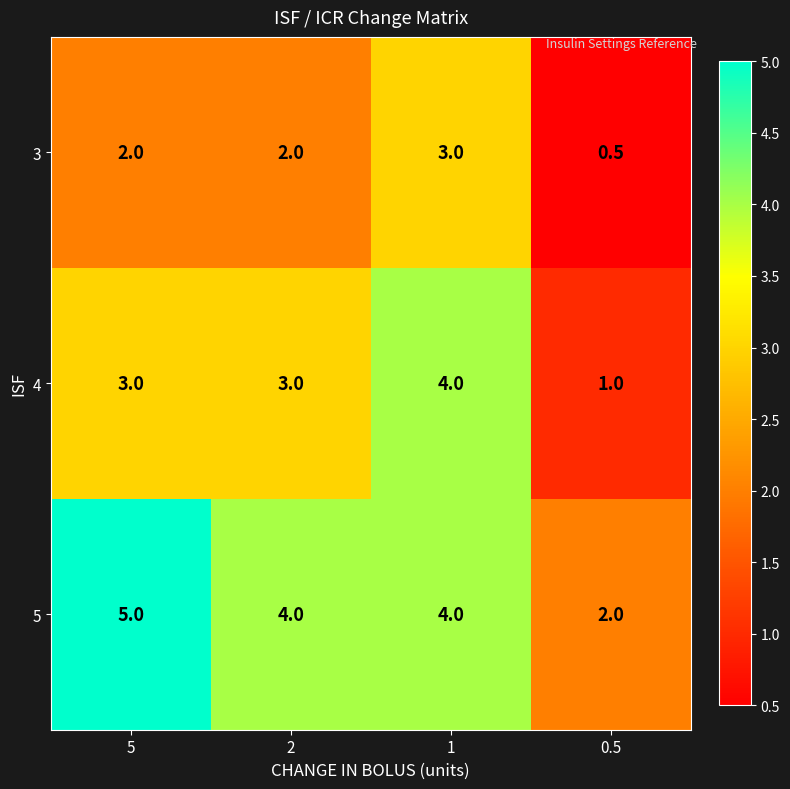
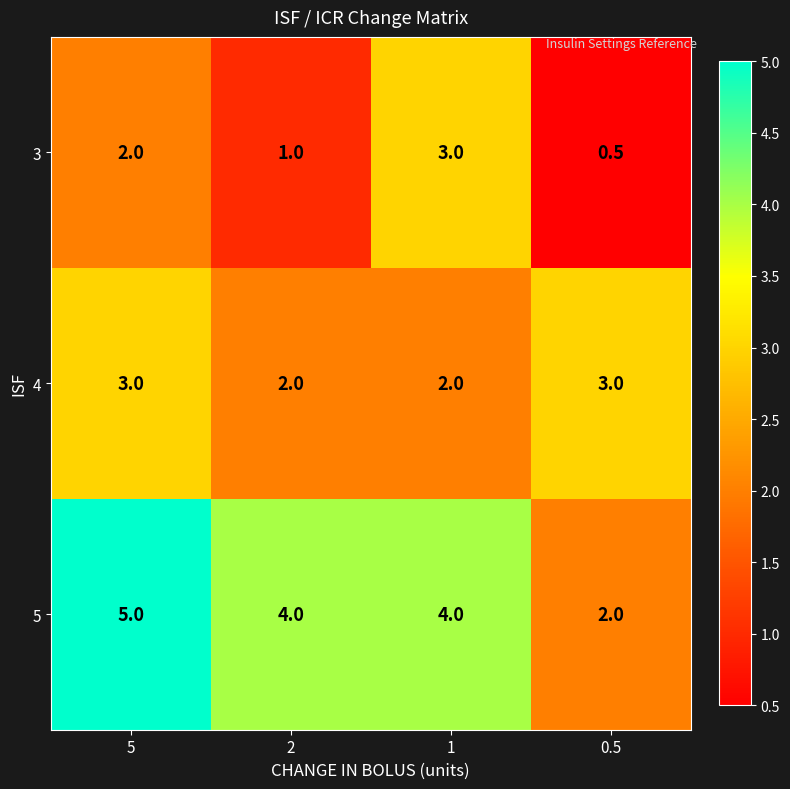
3, 2: 2.0 -> 1.0
4, 2: 3.0 -> 2.0
4, 1: 4.0 -> 2.0
4, 0.5: 1.0 -> 3.0
